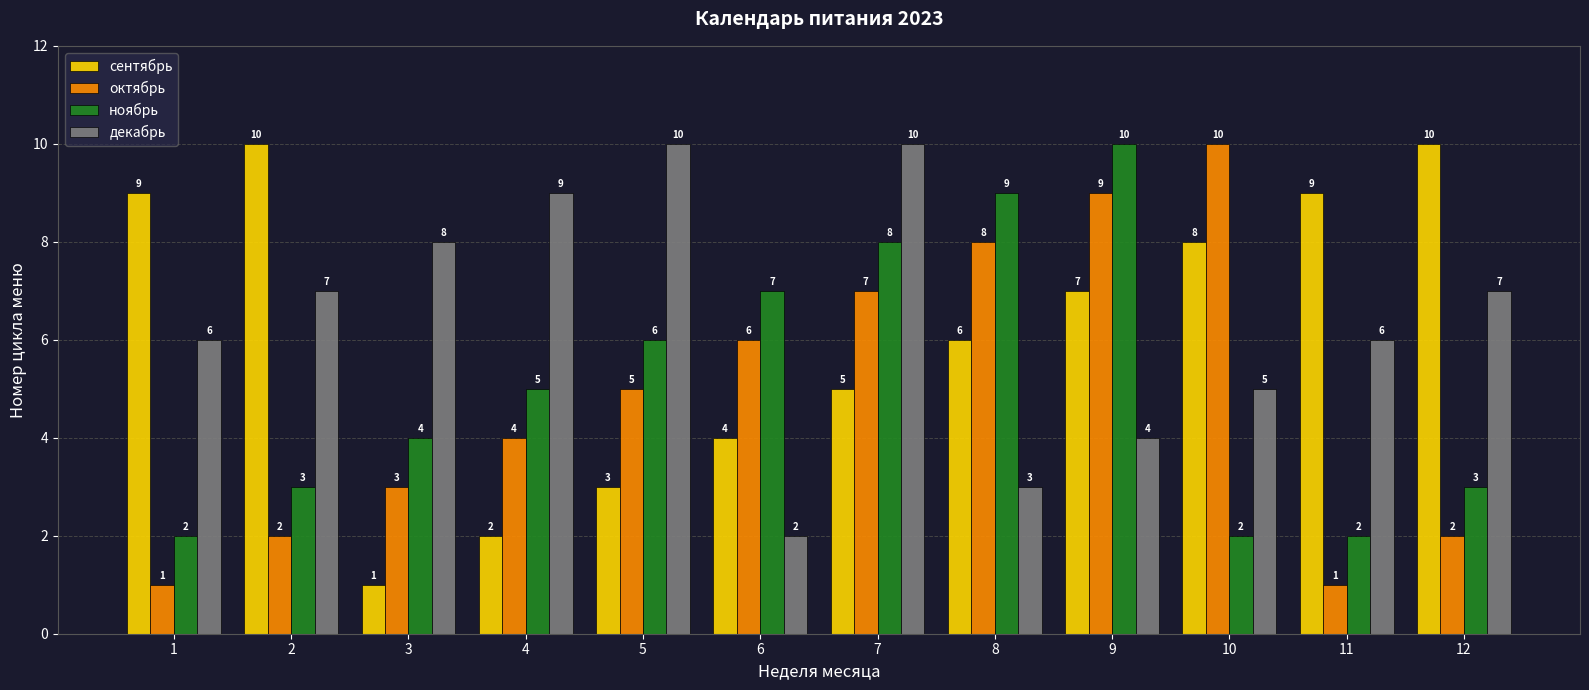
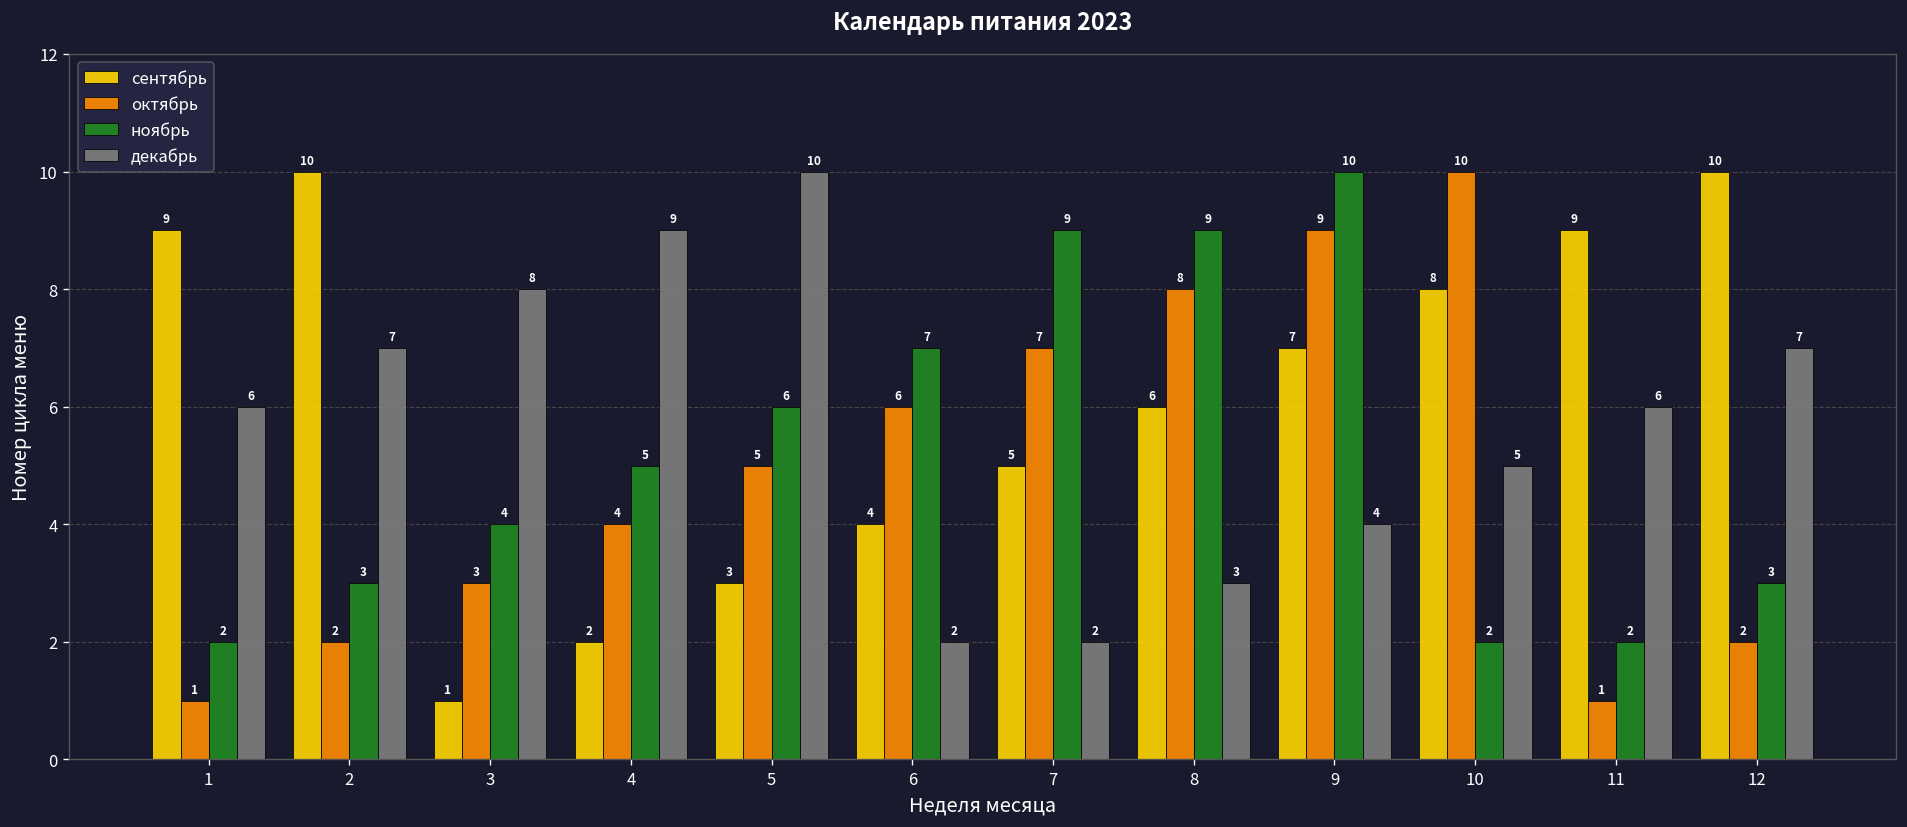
ноябрь, 7: 8 -> 9
декабрь, 7: 10 -> 2
